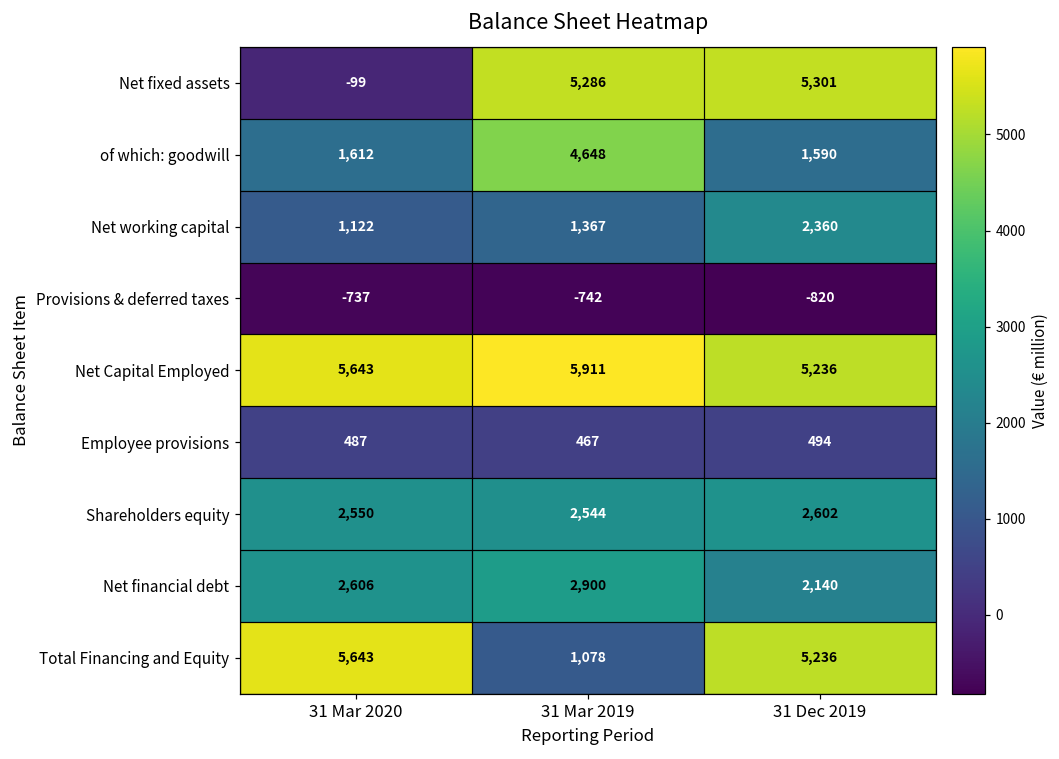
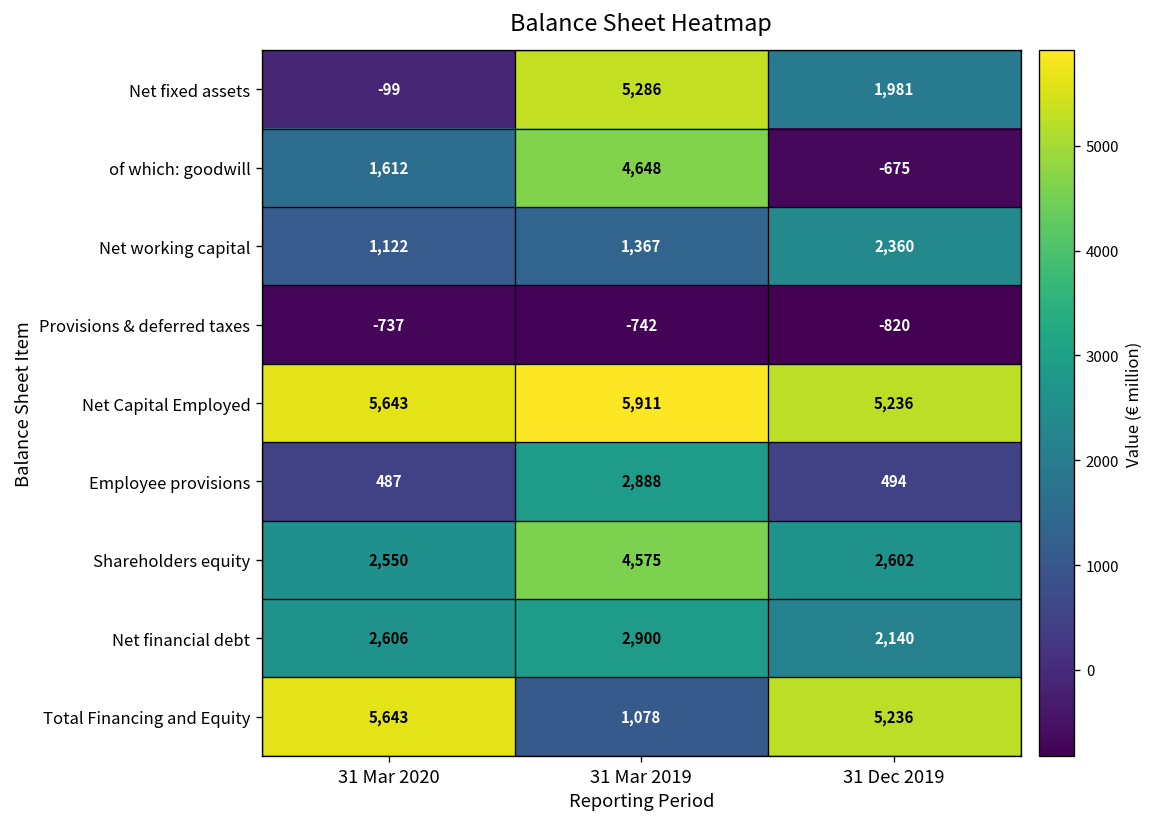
Net fixed assets, 31 Dec 2019: 5,301 -> 1,981
of which: goodwill, 31 Dec 2019: 1,590 -> -675
Employee provisions, 31 Mar 2019: 467 -> 2,888
Shareholders equity, 31 Mar 2019: 2,544 -> 4,575
